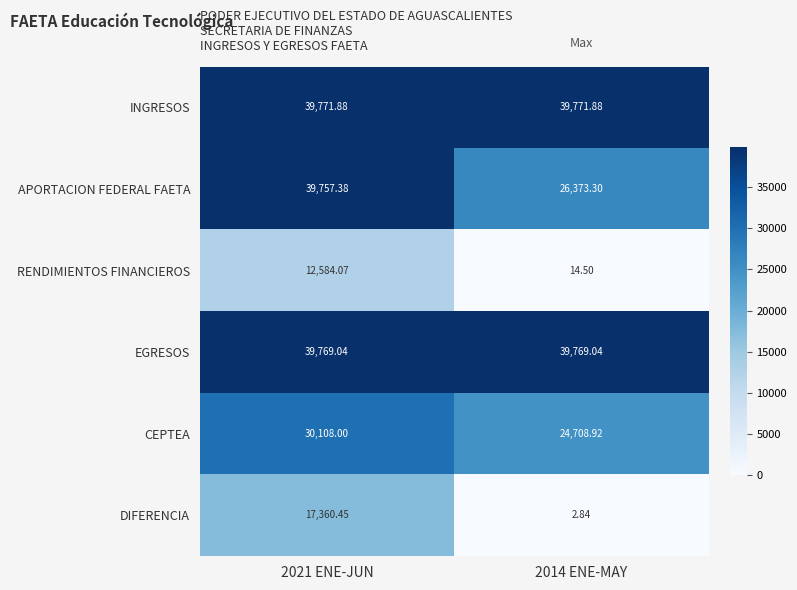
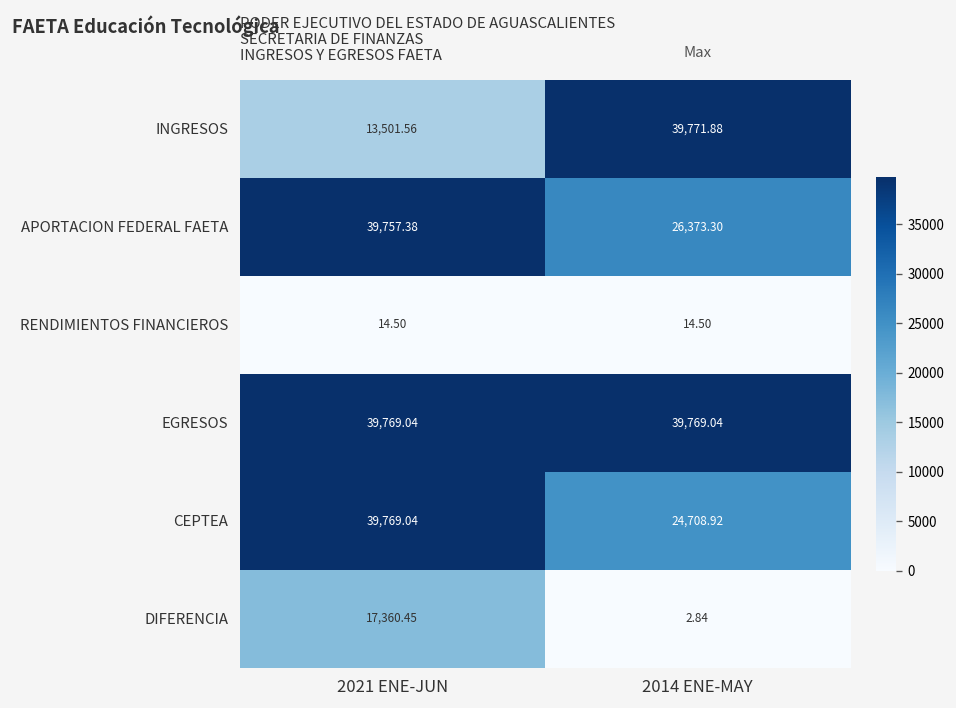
INGRESOS, 2021 ENE-JUN: 39,771.88 -> 13,501.56
RENDIMIENTOS FINANCIEROS, 2021 ENE-JUN: 12,584.07 -> 14.50
CEPTEA, 2021 ENE-JUN: 30,108.00 -> 39,769.04
